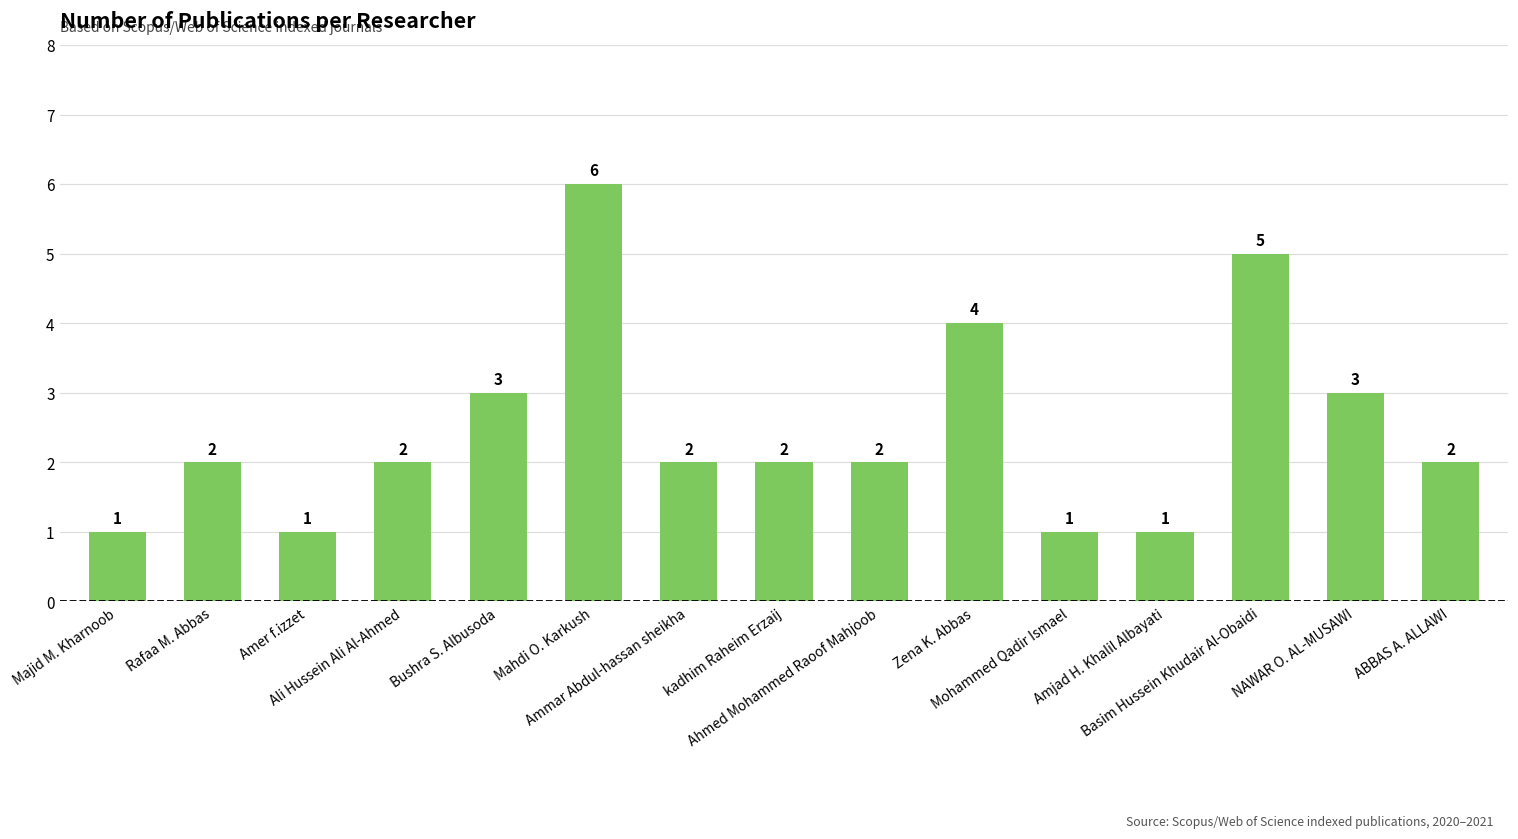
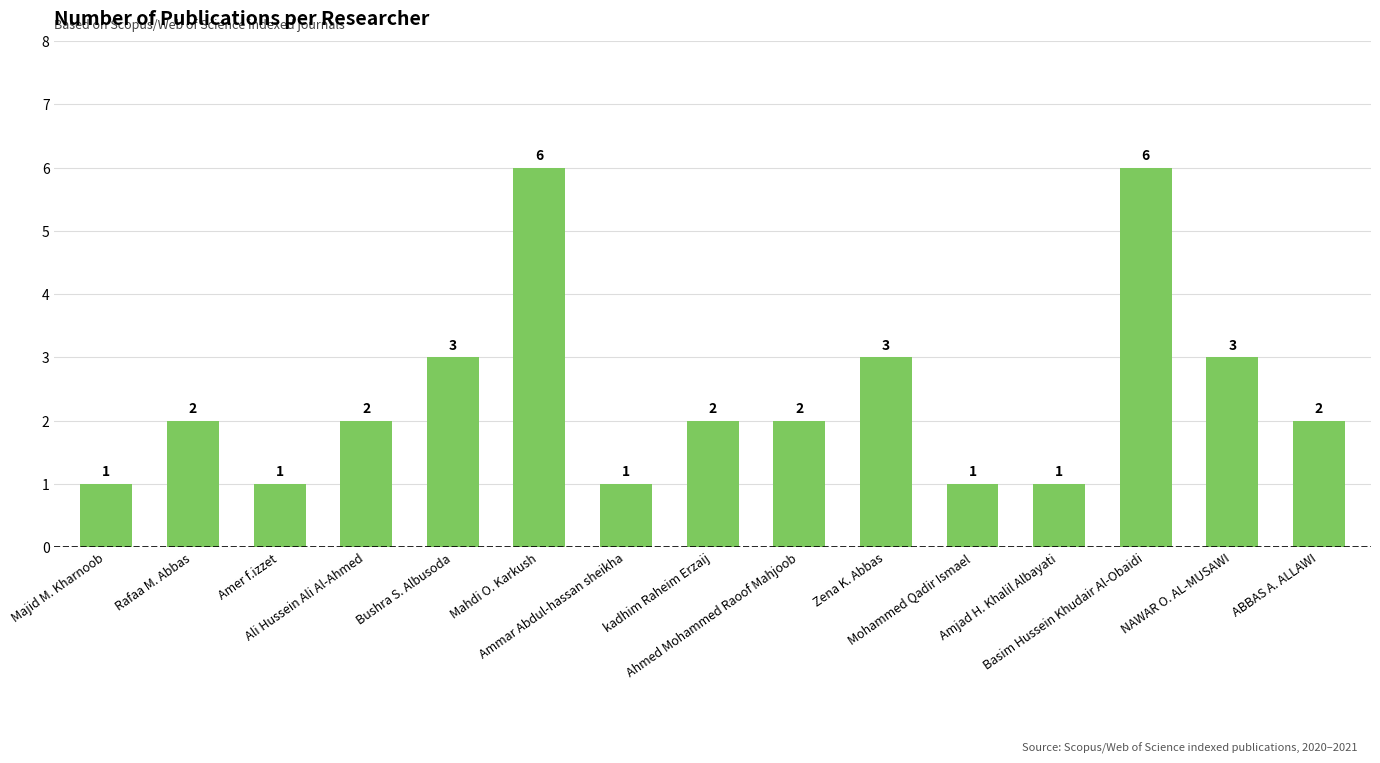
Ammar Abdul-hassan sheikha: 2 -> 1
Zena K. Abbas: 4 -> 3
Basim Hussein Khudair Al-Obaidi: 5 -> 6
